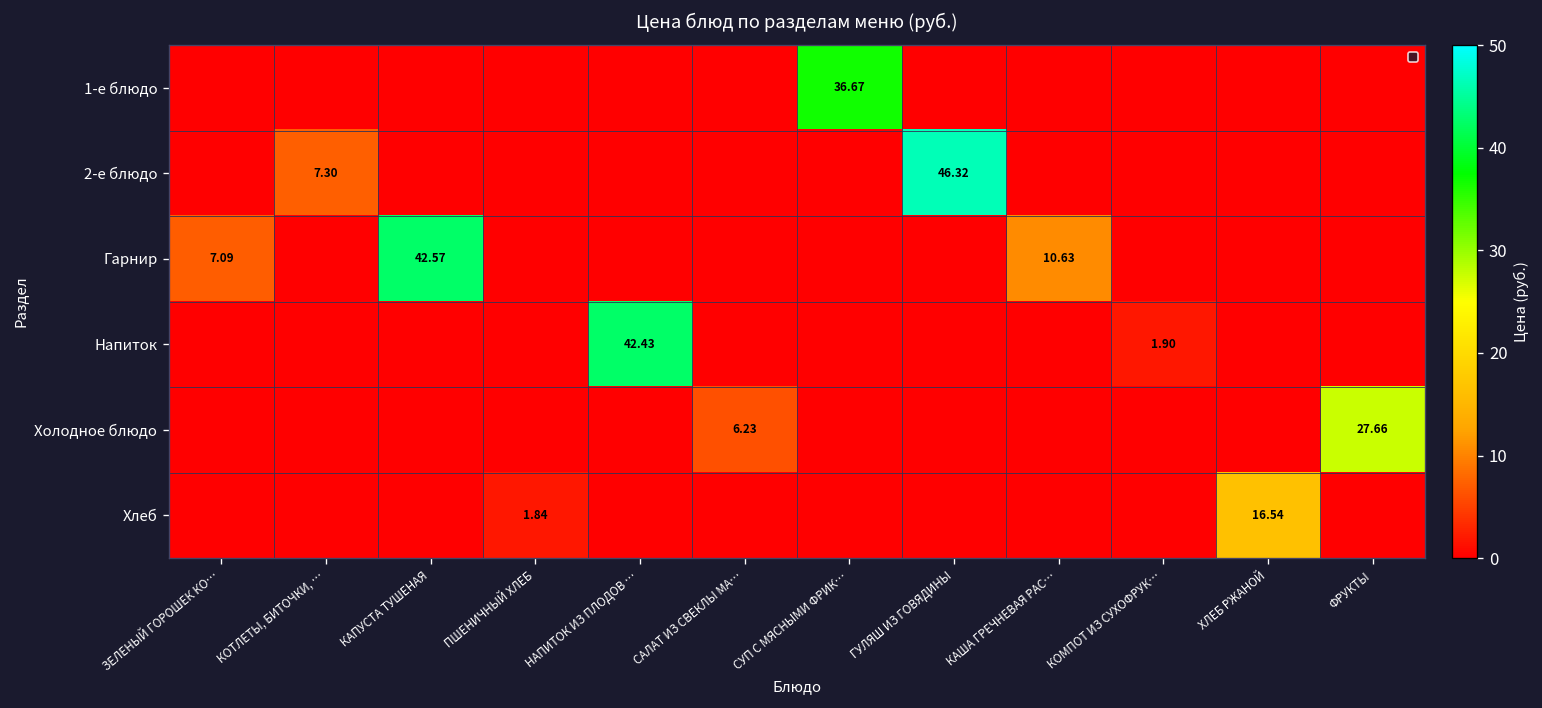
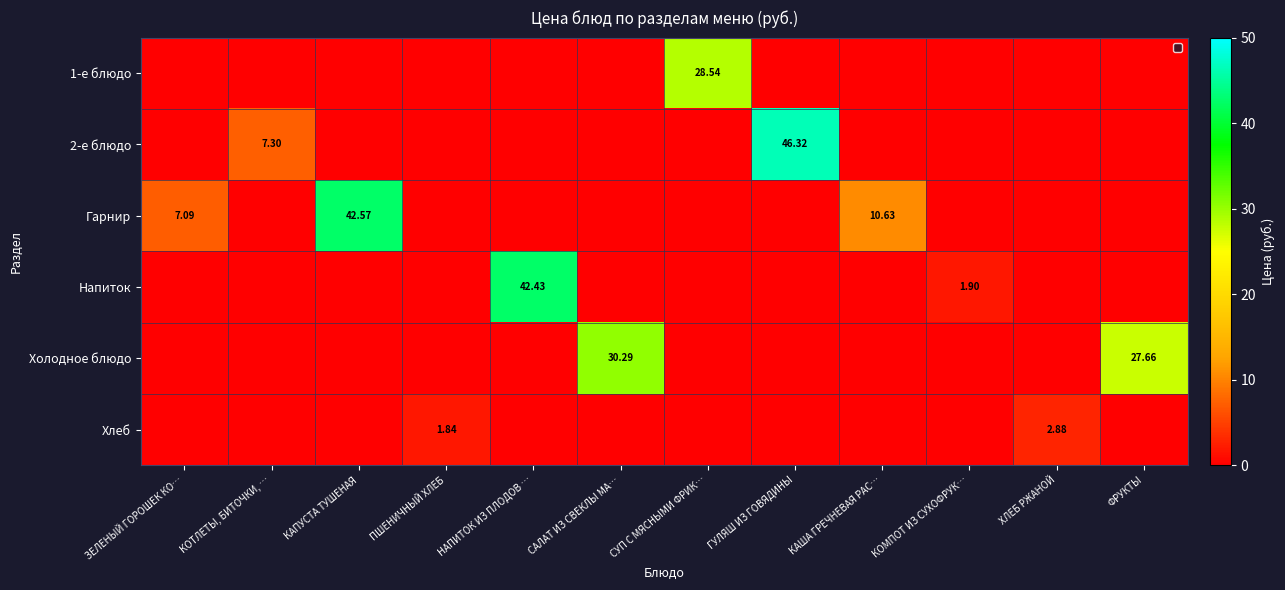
1-е блюдо, СУП С МЯСНЫМИ ФРИК…: 36.67 -> 28.54
Холодное блюдо, САЛАТ ИЗ СВЕКЛЫ МА…: 6.23 -> 30.29
Хлеб, ХЛЕБ РЖАНОЙ: 16.54 -> 2.88
